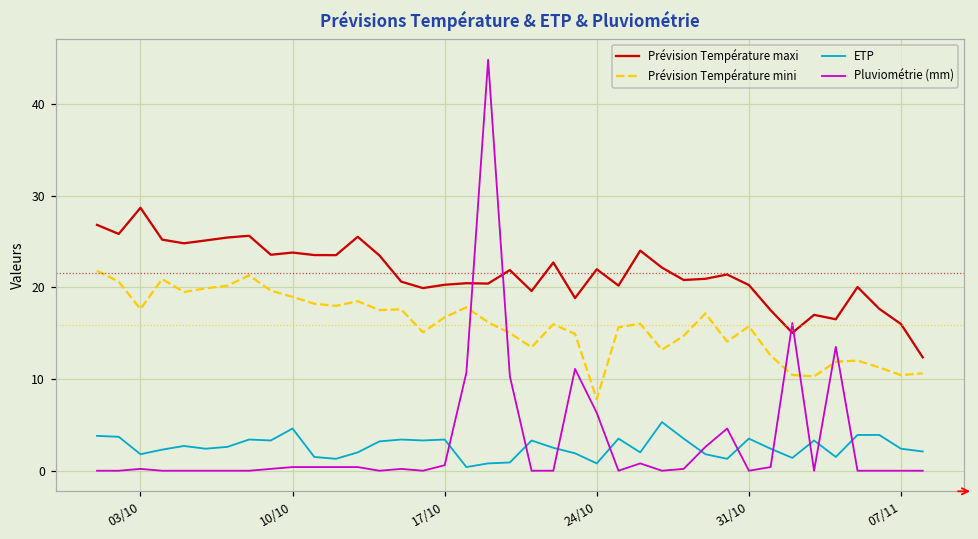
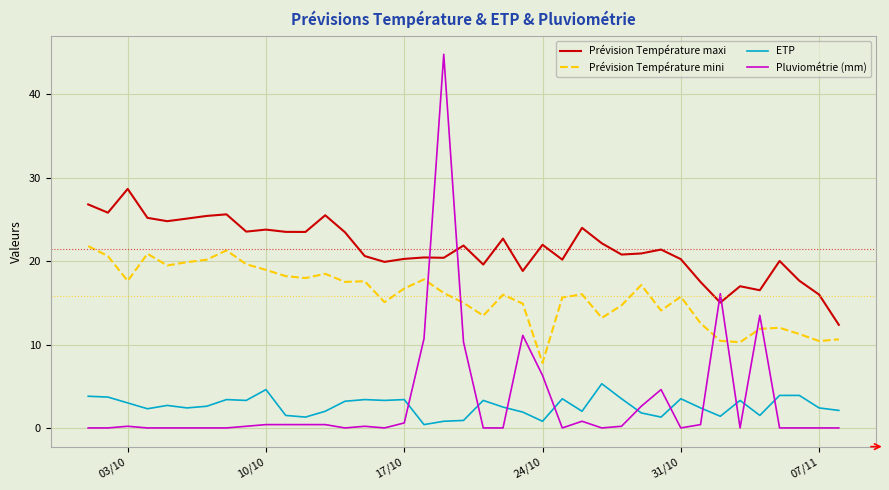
ETP, 03/10: 2 -> 3
